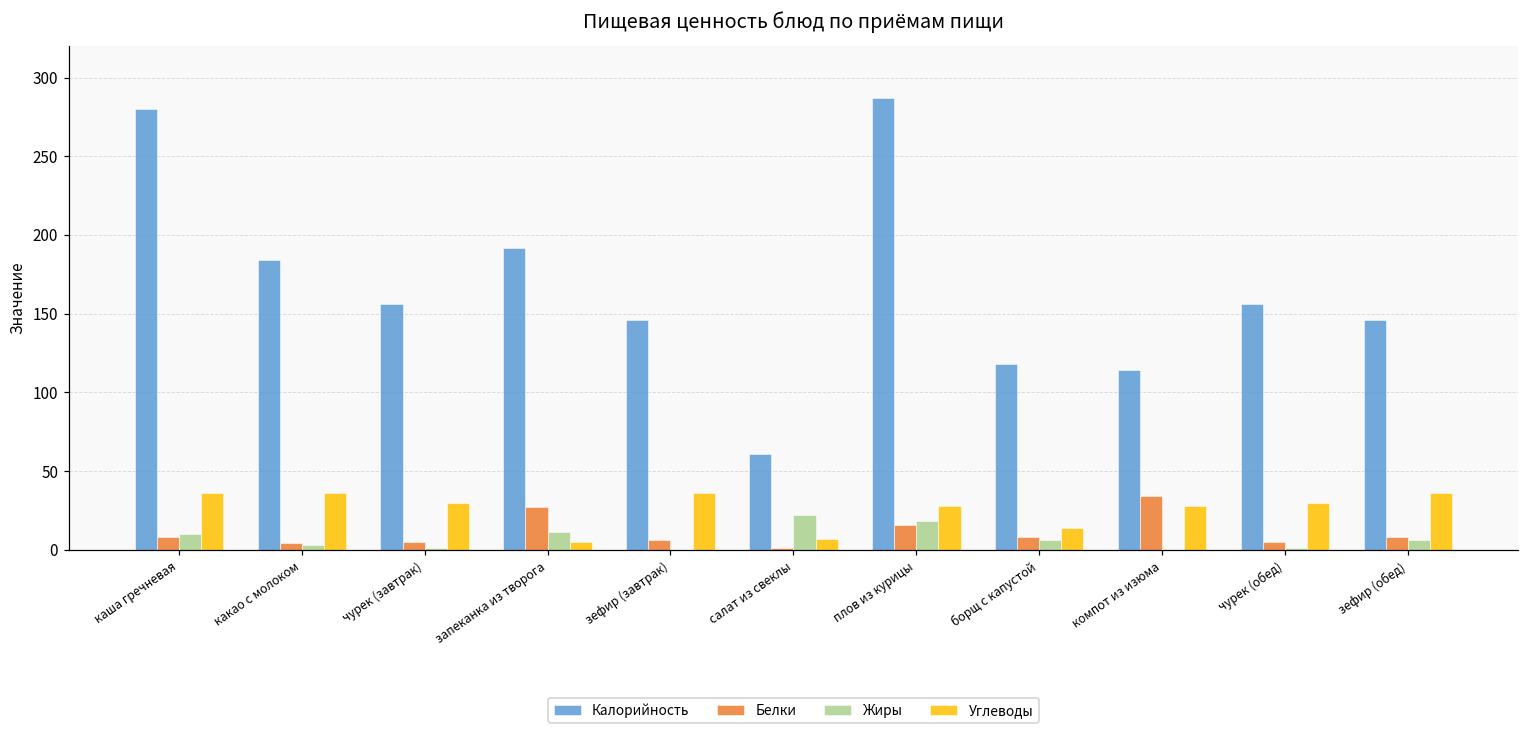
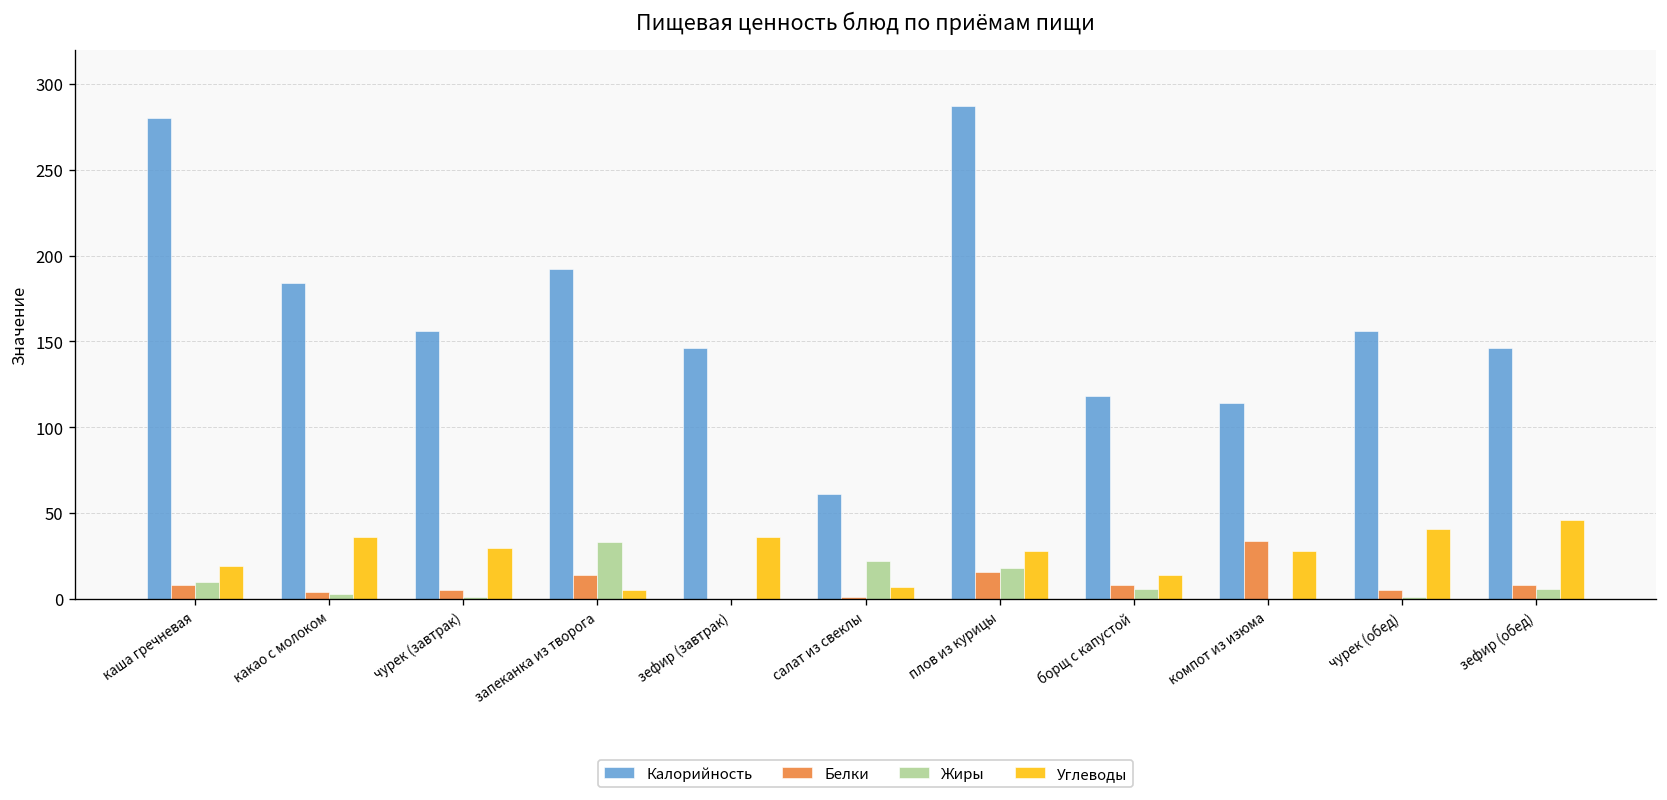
Углеводы, каша гречневая: 36 -> 19
Белки, запеканка из творога: 27 -> 14
Жиры, запеканка из творога: 11 -> 33
Белки, зефир (завтрак): 6 -> 0
Углеводы, чурек (обед): 30 -> 41
Углеводы, зефир (обед): 36 -> 46
